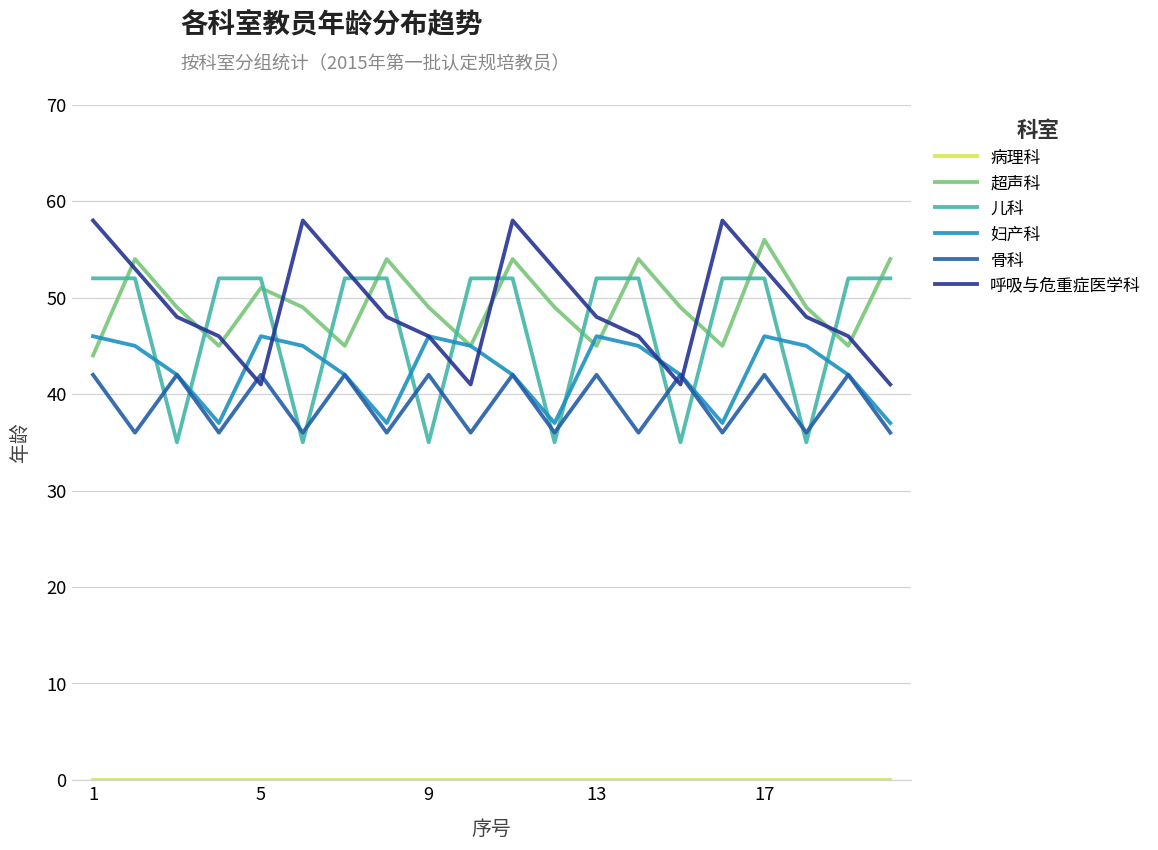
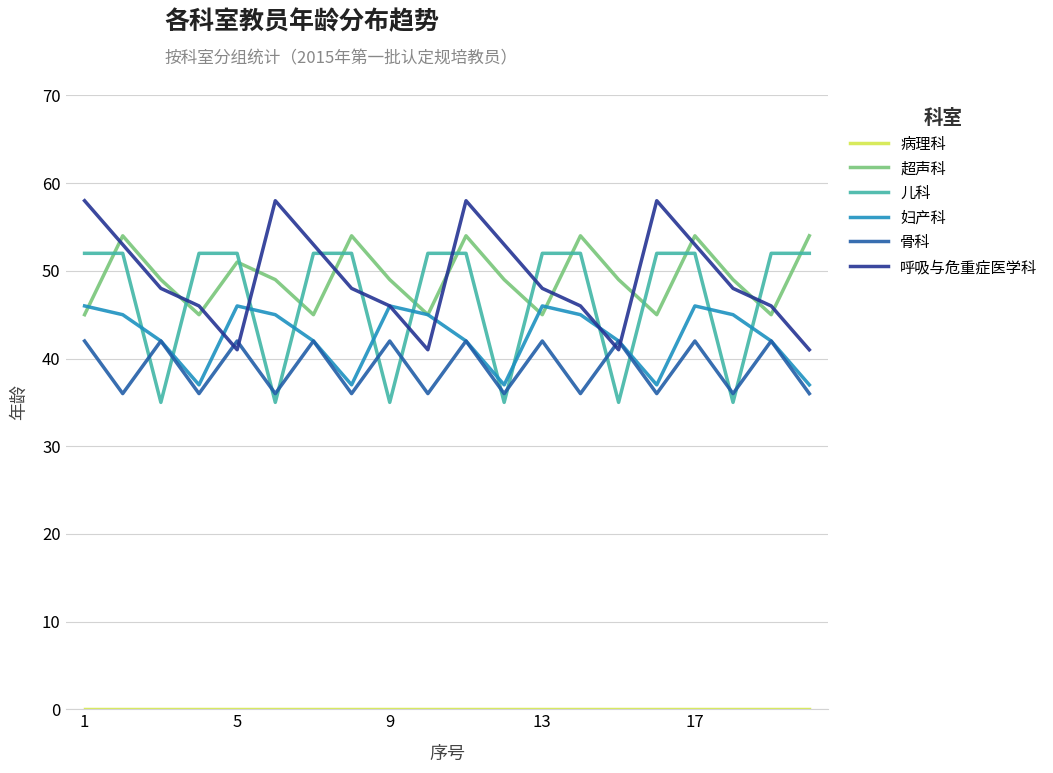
超声科, 1: 44 -> 45
超声科, 17: 56 -> 54
